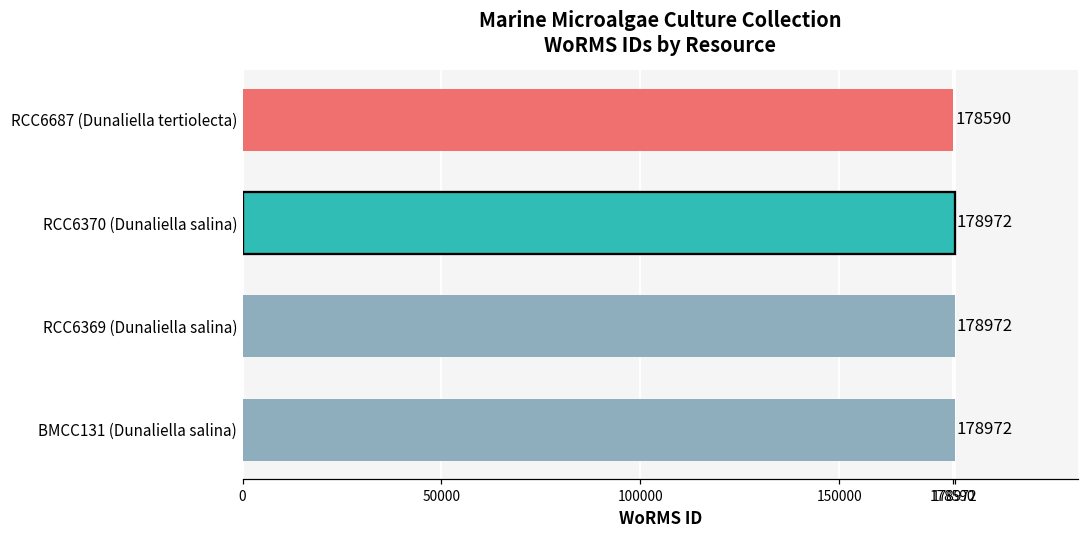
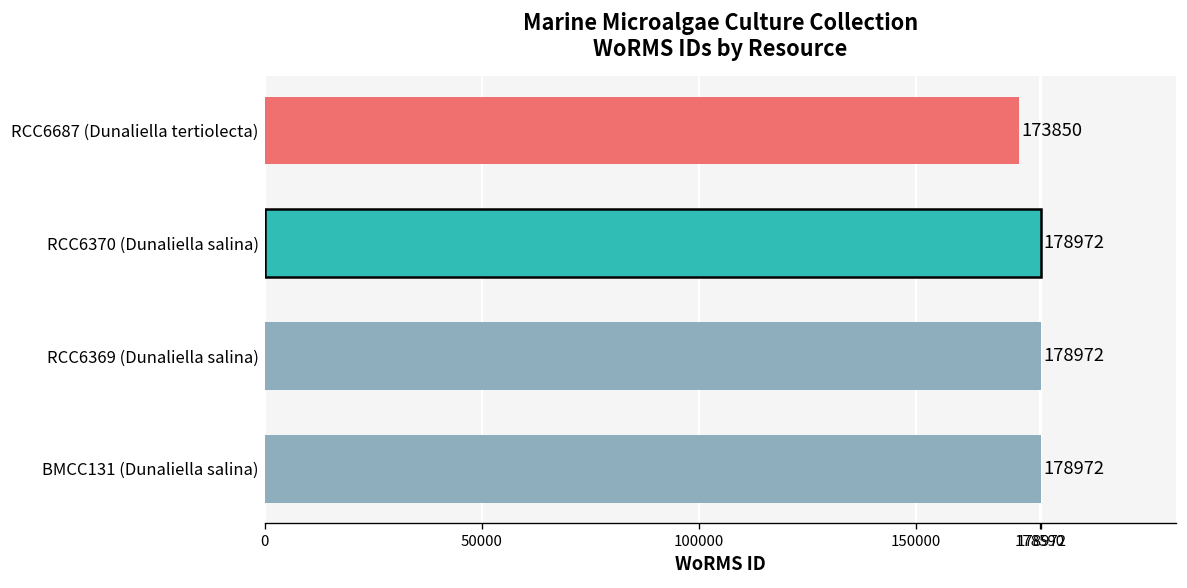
RCC6687 (Dunaliella tertiolecta): 178590 -> 173850
